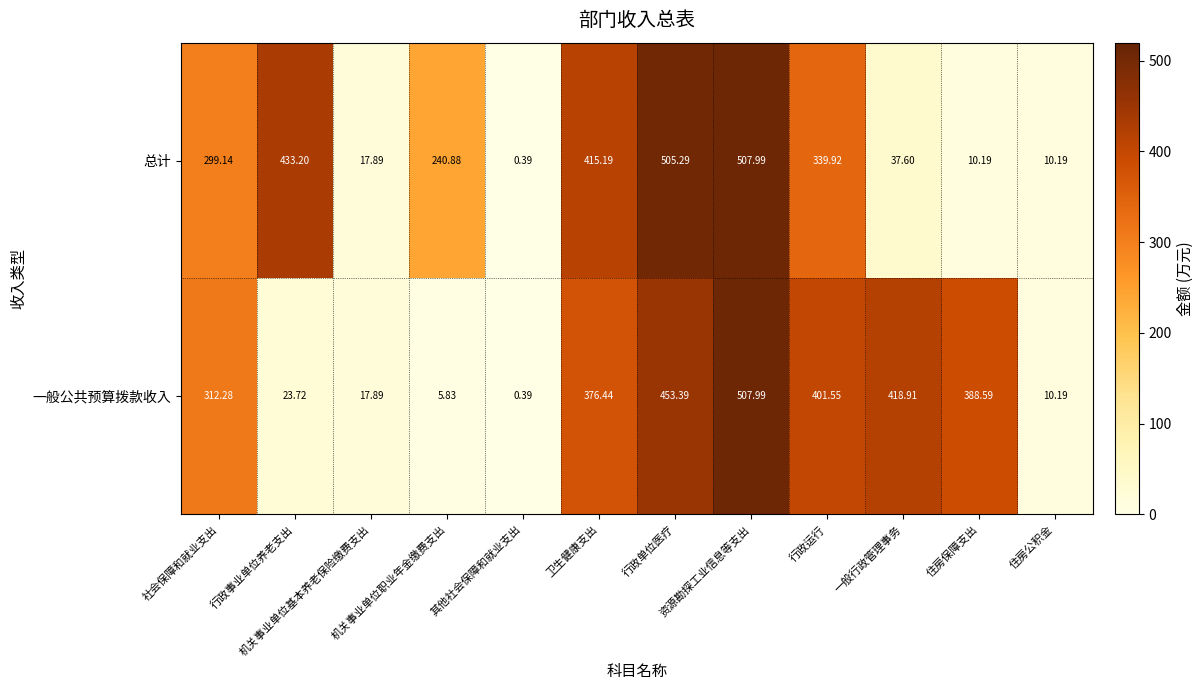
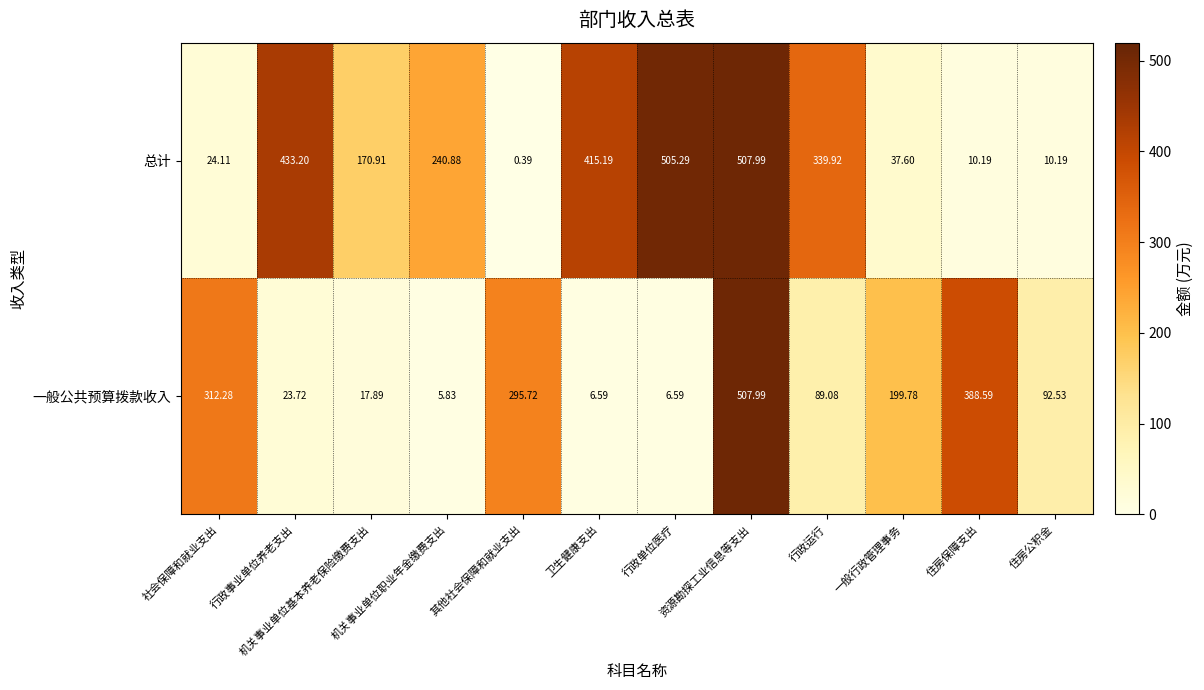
总计, 社会保障和就业支出: 299.14 -> 24.11
总计, 机关事业单位基本养老保险缴费支出: 17.89 -> 170.91
一般公共预算拨款收入, 其他社会保障和就业支出: 0.39 -> 295.72
一般公共预算拨款收入, 卫生健康支出: 376.44 -> 6.59
一般公共预算拨款收入, 行政单位医疗: 453.39 -> 6.59
一般公共预算拨款收入, 行政运行: 401.55 -> 89.08
一般公共预算拨款收入, 一般行政管理事务: 418.91 -> 199.78
一般公共预算拨款收入, 住房公积金: 10.19 -> 92.53
